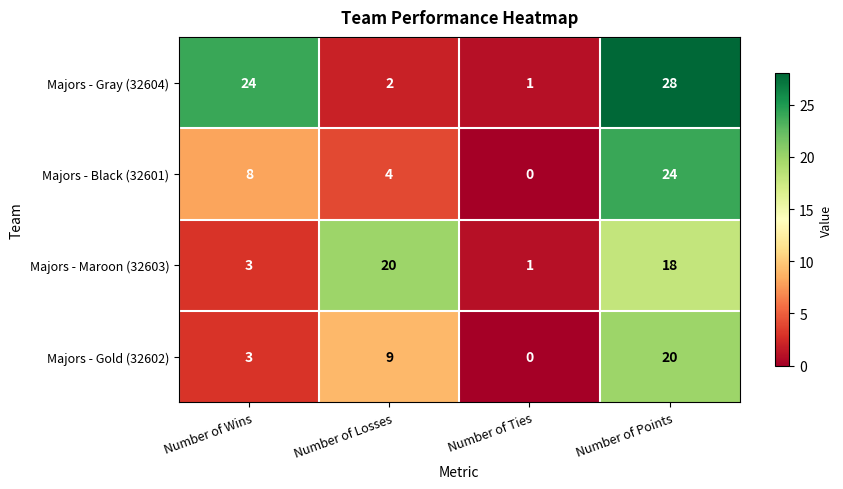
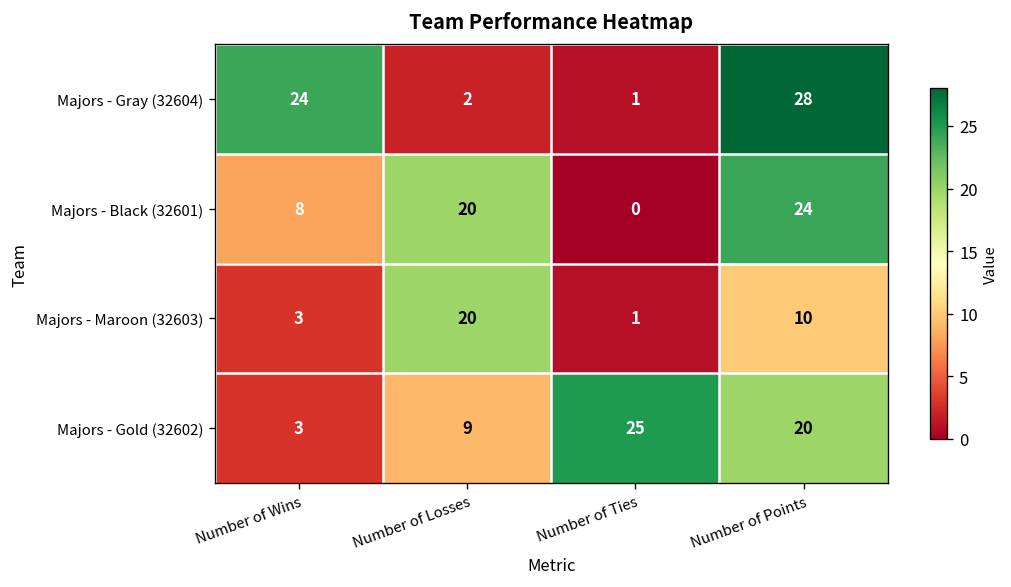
Majors - Black (32601), Number of Losses: 4 -> 20
Majors - Maroon (32603), Number of Points: 18 -> 10
Majors - Gold (32602), Number of Ties: 0 -> 25
